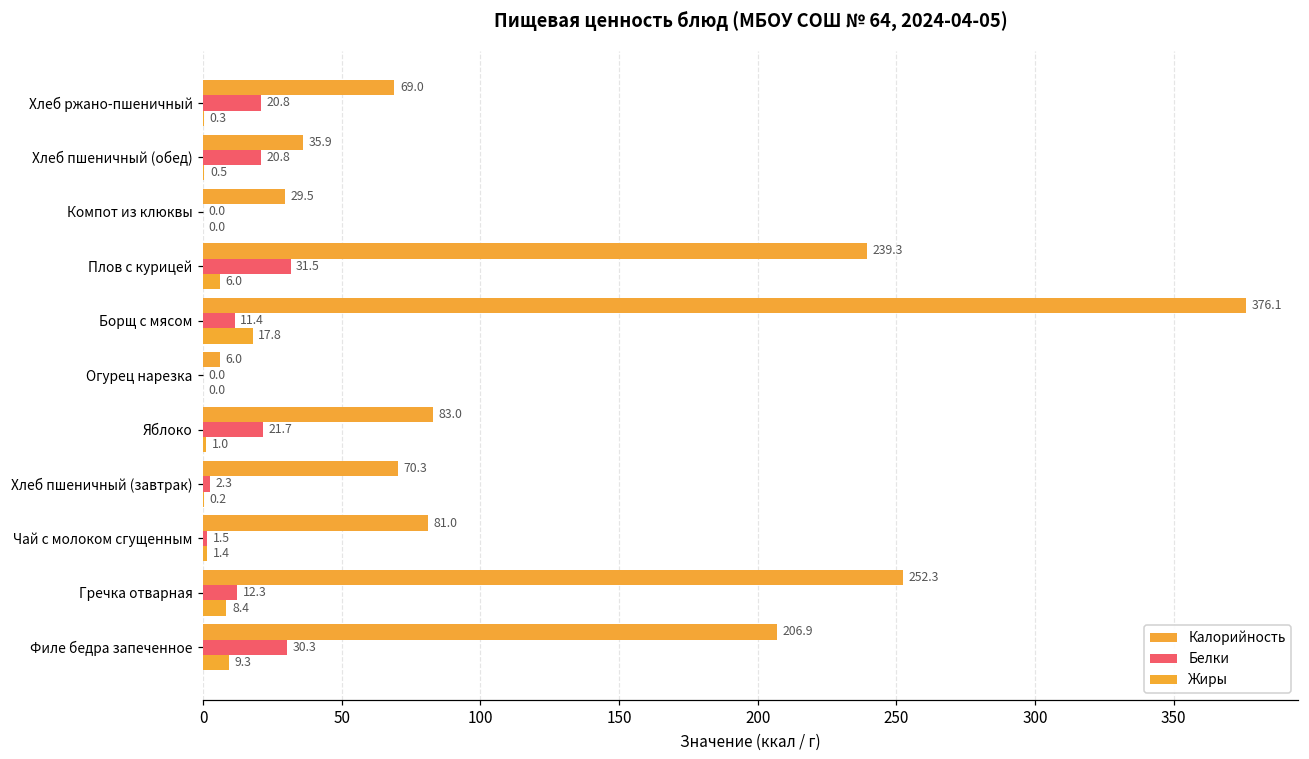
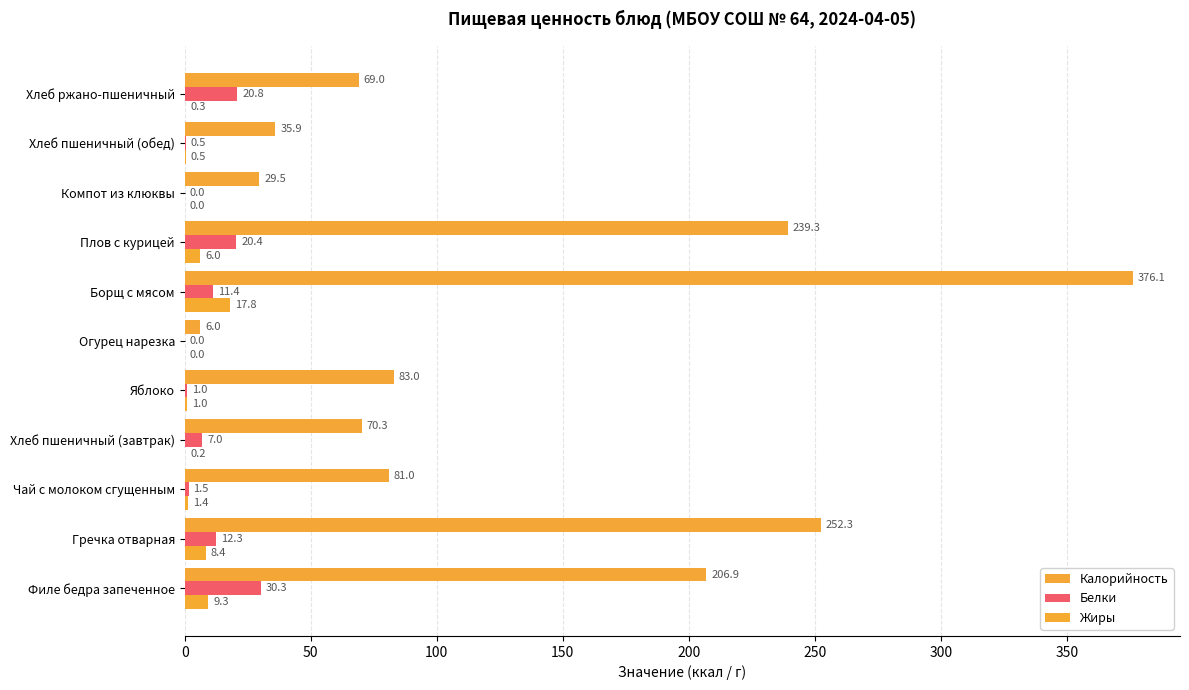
Белки, Хлеб пшеничный (обед): 20.8 -> 0.5
Белки, Плов с курицей: 31.5 -> 20.4
Белки, Яблоко: 21.7 -> 1.0
Белки, Хлеб пшеничный (завтрак): 2.3 -> 7.0
